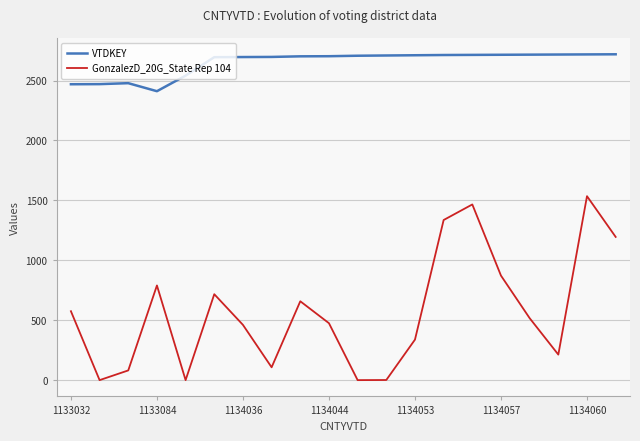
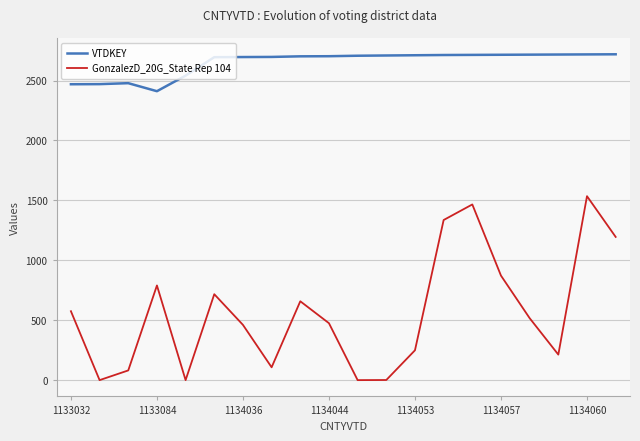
GonzalezD_20G_State Rep 104, 1134053: 340 -> 250
